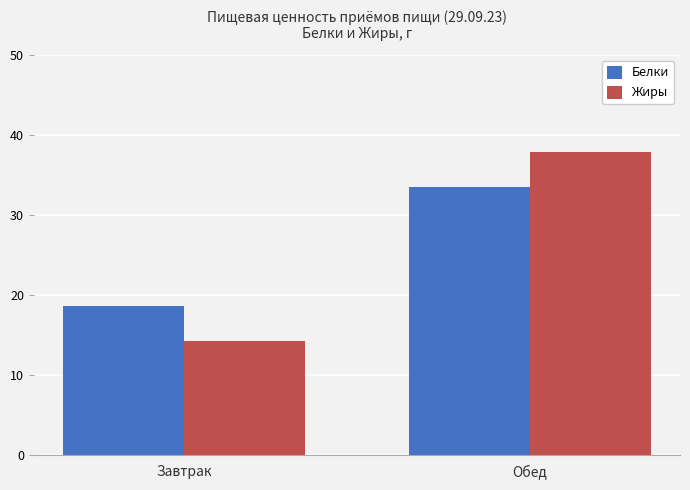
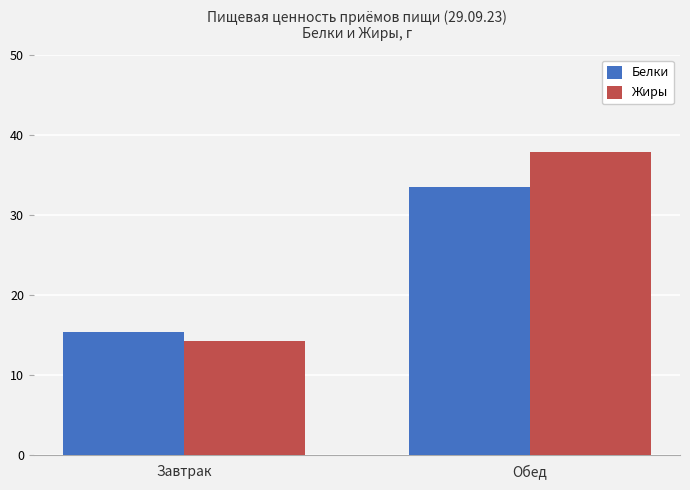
Белки, Завтрак: 19 -> 15
